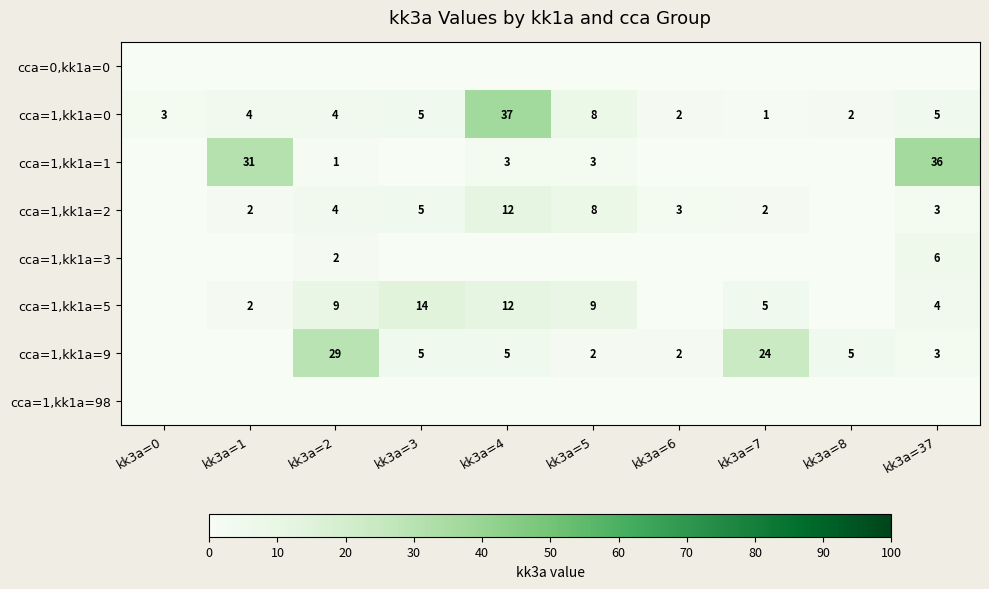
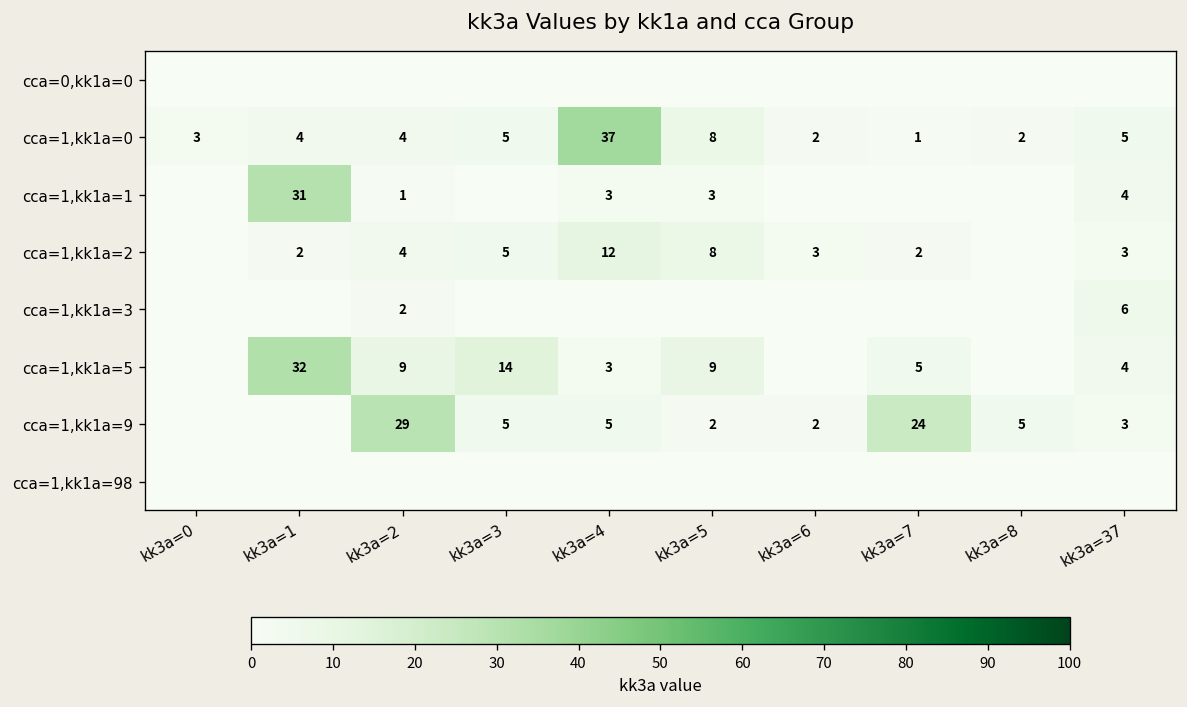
cca=1,kk1a=1, kk3a=37: 36 -> 4
cca=1,kk1a=5, kk3a=1: 2 -> 32
cca=1,kk1a=5, kk3a=4: 12 -> 3
